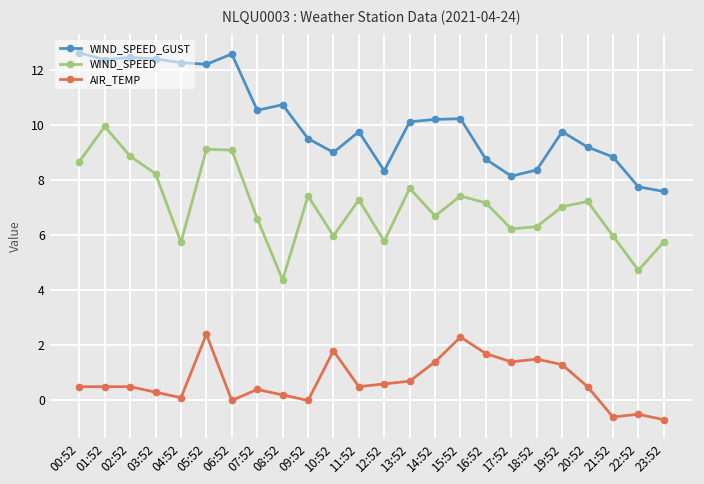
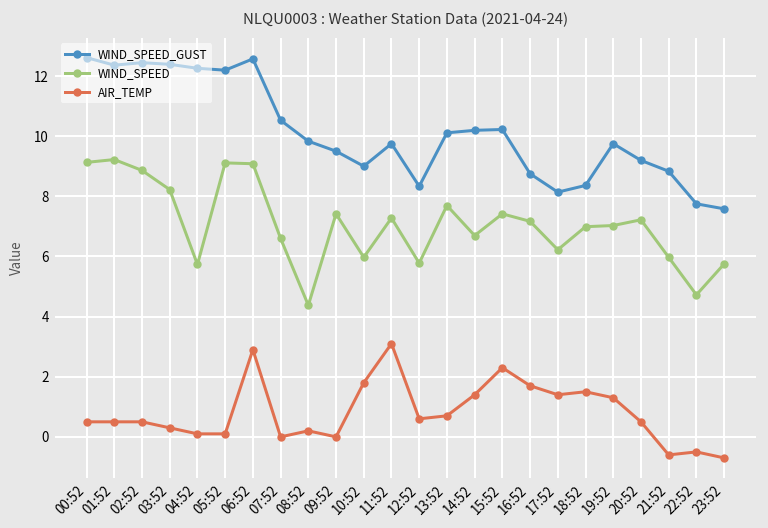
WIND_SPEED, 00:52: 8.7 -> 9.1
WIND_SPEED, 01:52: 9.9 -> 9.2
AIR_TEMP, 05:52: 2.4 -> 0.1
AIR_TEMP, 06:52: 0.0 -> 2.9
AIR_TEMP, 07:52: 0.4 -> 0.0
WIND_SPEED_GUST, 08:52: 10.7 -> 9.8
AIR_TEMP, 11:52: 0.5 -> 3.1
WIND_SPEED, 18:52: 6.3 -> 7.0
